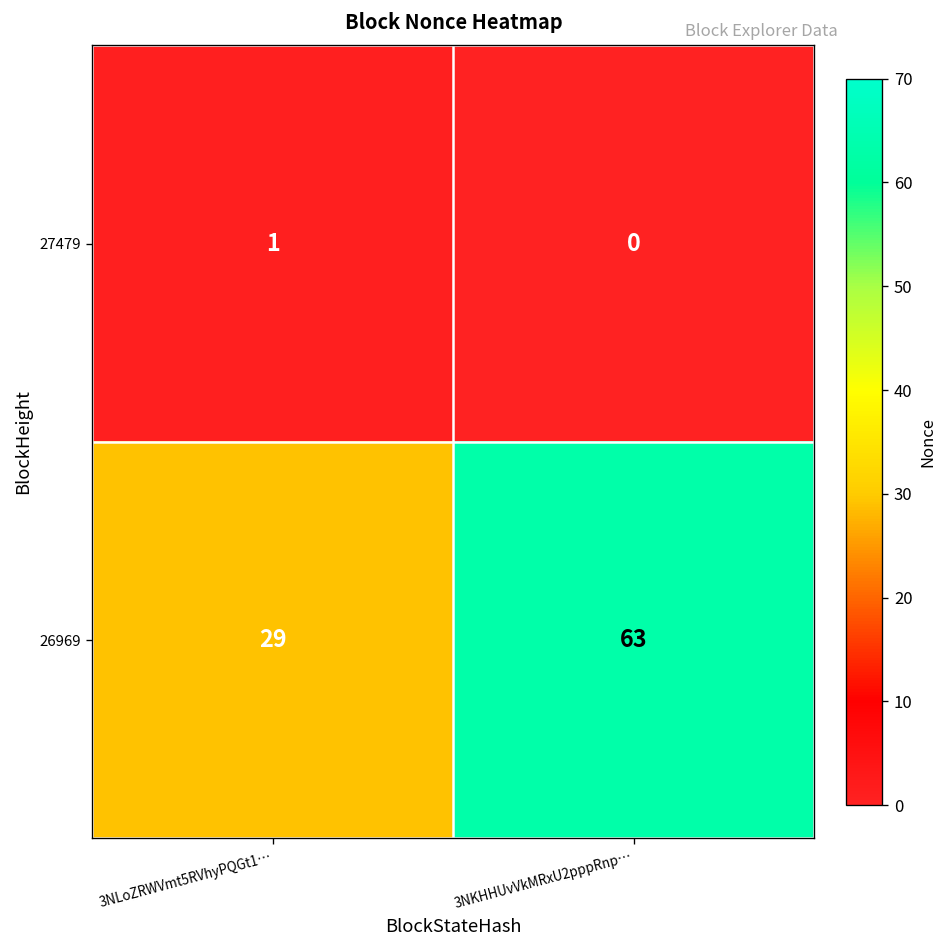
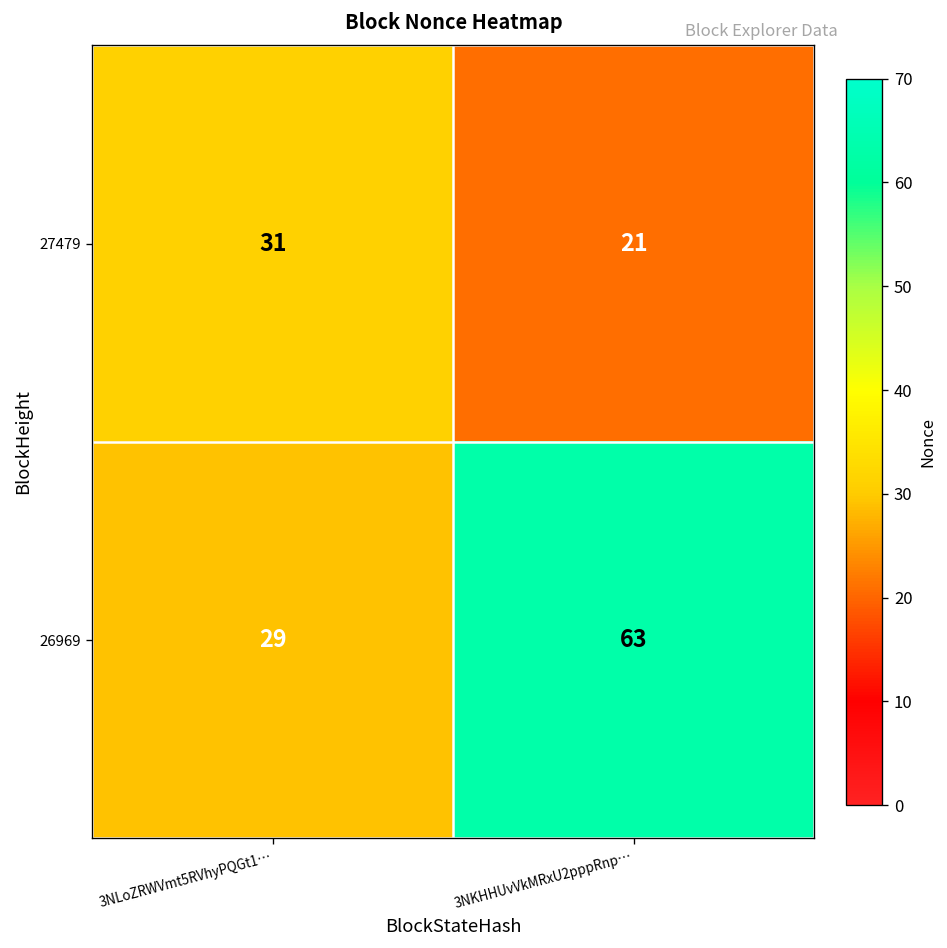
27479, 3NLoZRWVmt5RVhyPQGt1…: 1 -> 31
27479, 3NKHHUvVkMRxU2pppRnp…: 0 -> 21
